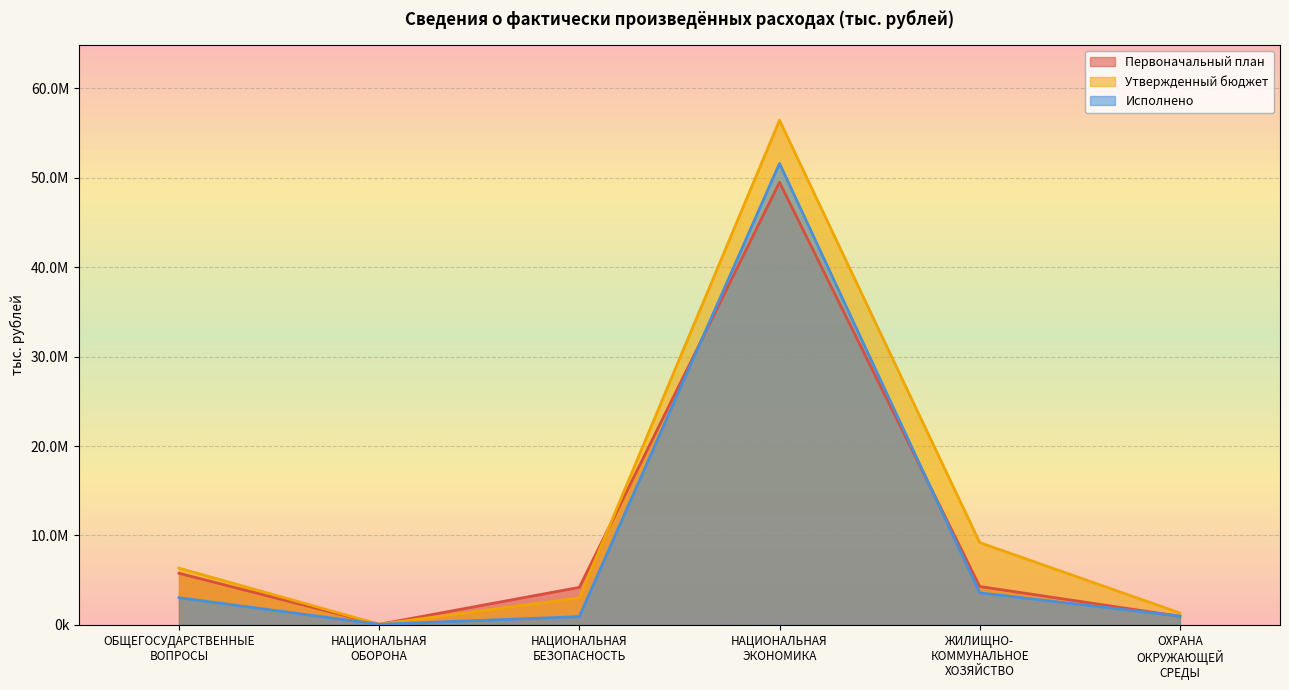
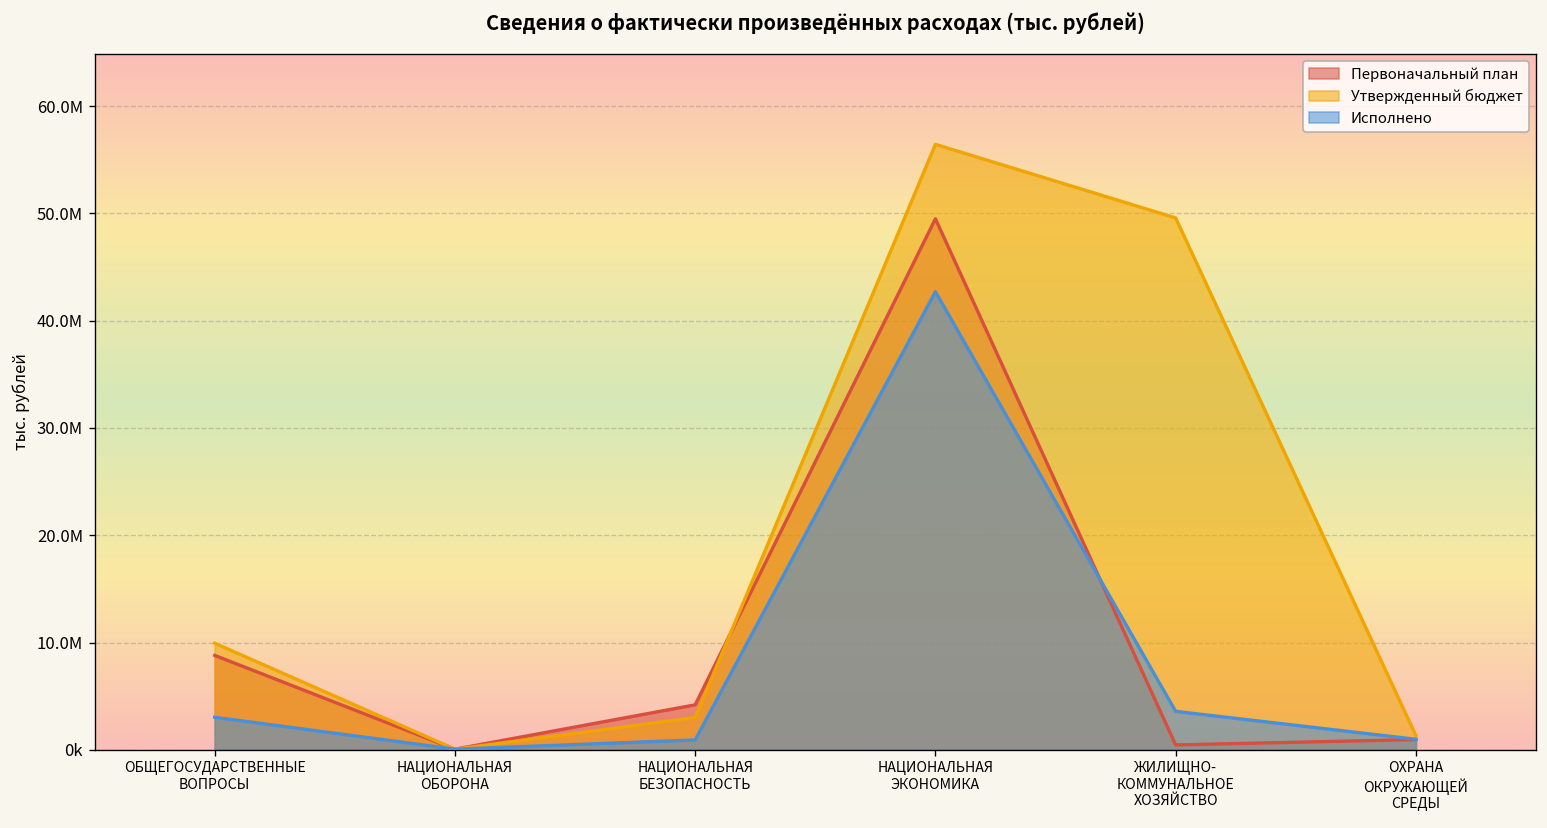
Первоначальный план, ОБЩЕГОСУДАРСТВЕННЫЕ ВОПРОСЫ: 6000000 -> 9000000
Утвержденный бюджет, ОБЩЕГОСУДАРСТВЕННЫЕ ВОПРОСЫ: 6000000 -> 10000000
Исполнено, НАЦИОНАЛЬНАЯ ЭКОНОМИКА: 52000000 -> 43000000
Первоначальный план, ЖИЛИЩНО- КОММУНАЛЬНОЕ ХОЗЯЙСТВО: 4000000 -> 0
Утвержденный бюджет, ЖИЛИЩНО- КОММУНАЛЬНОЕ ХОЗЯЙСТВО: 9000000 -> 50000000
